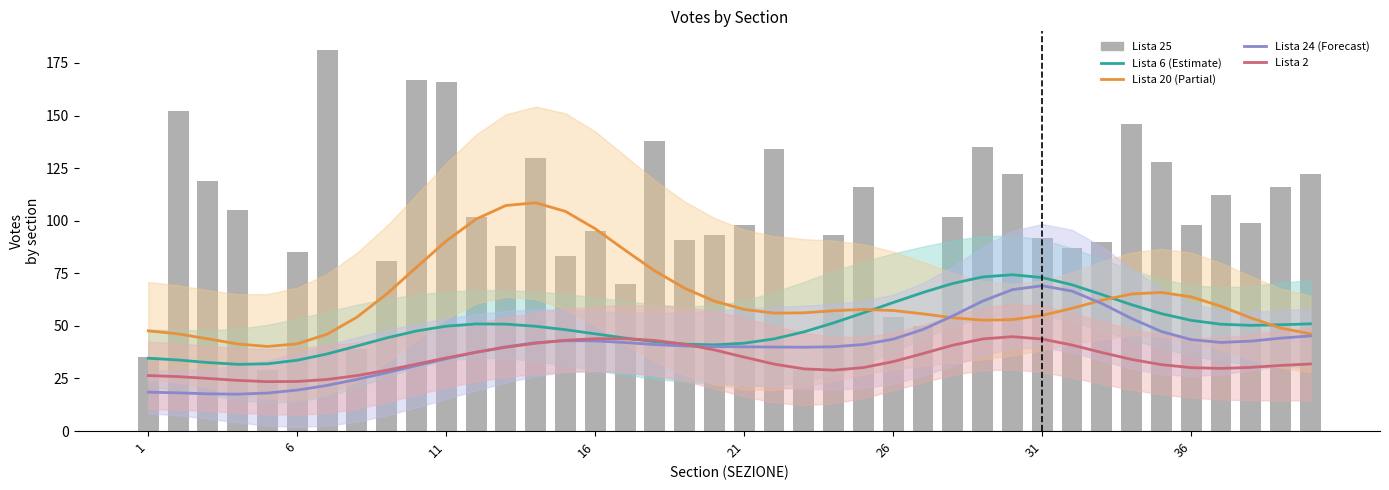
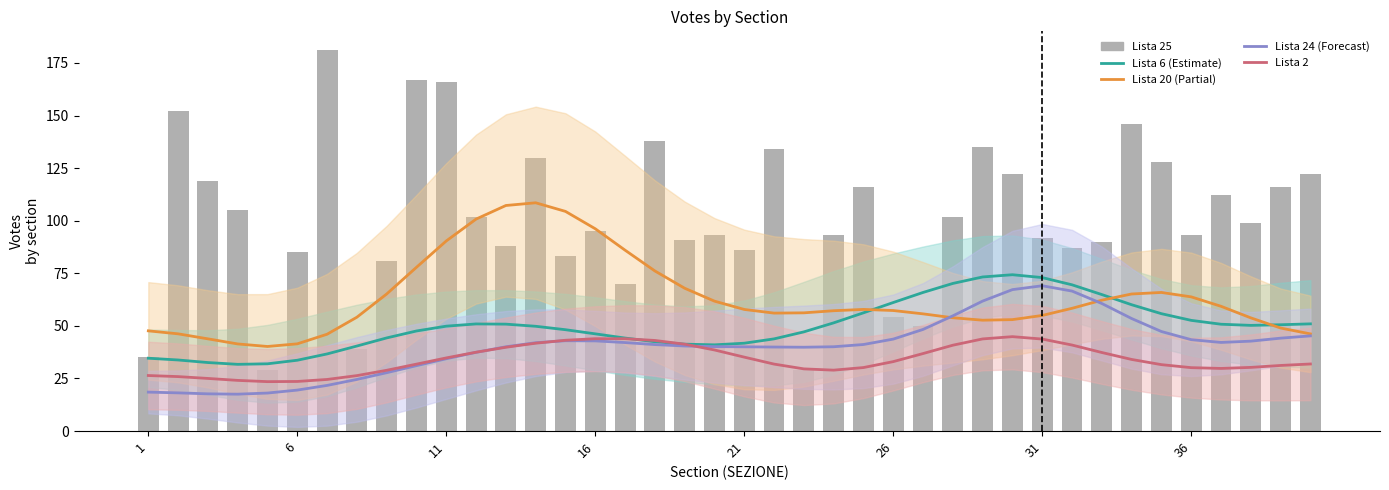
Lista 25, 21: 98 -> 86
Lista 25, 36: 98 -> 93
